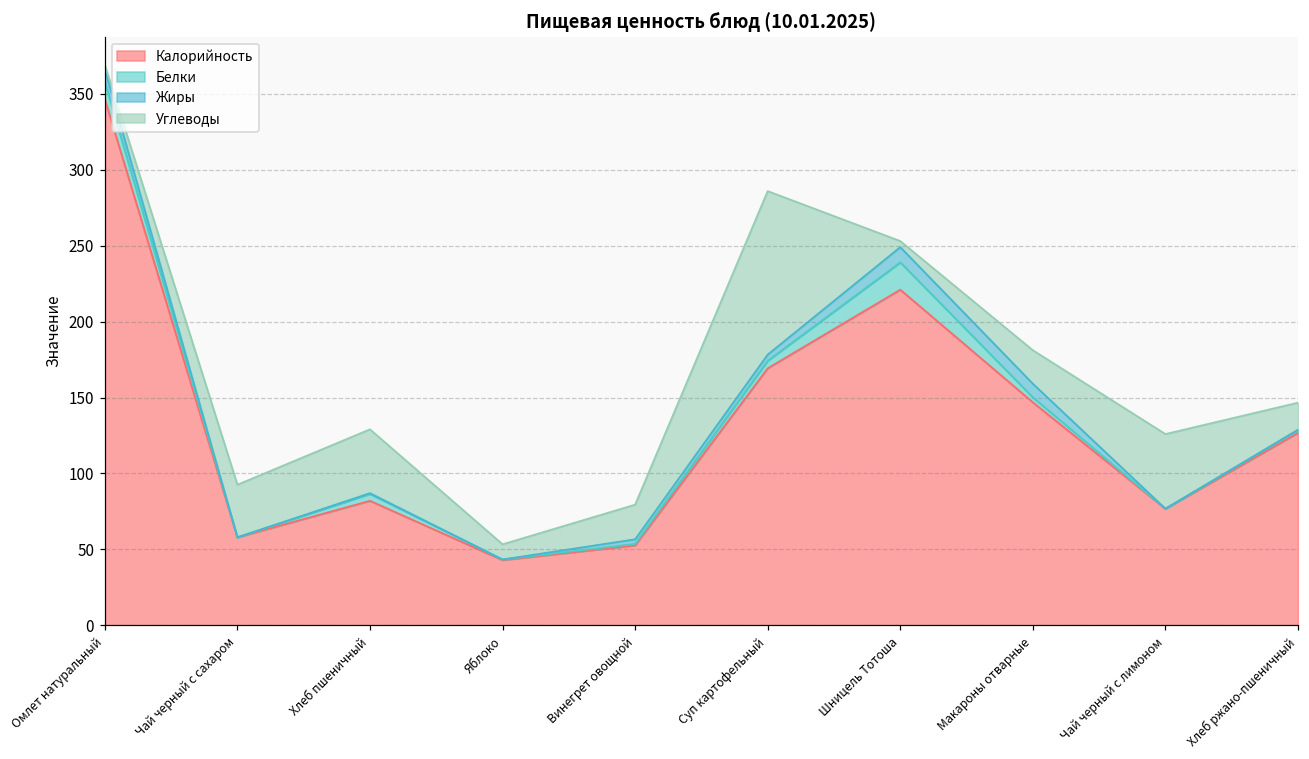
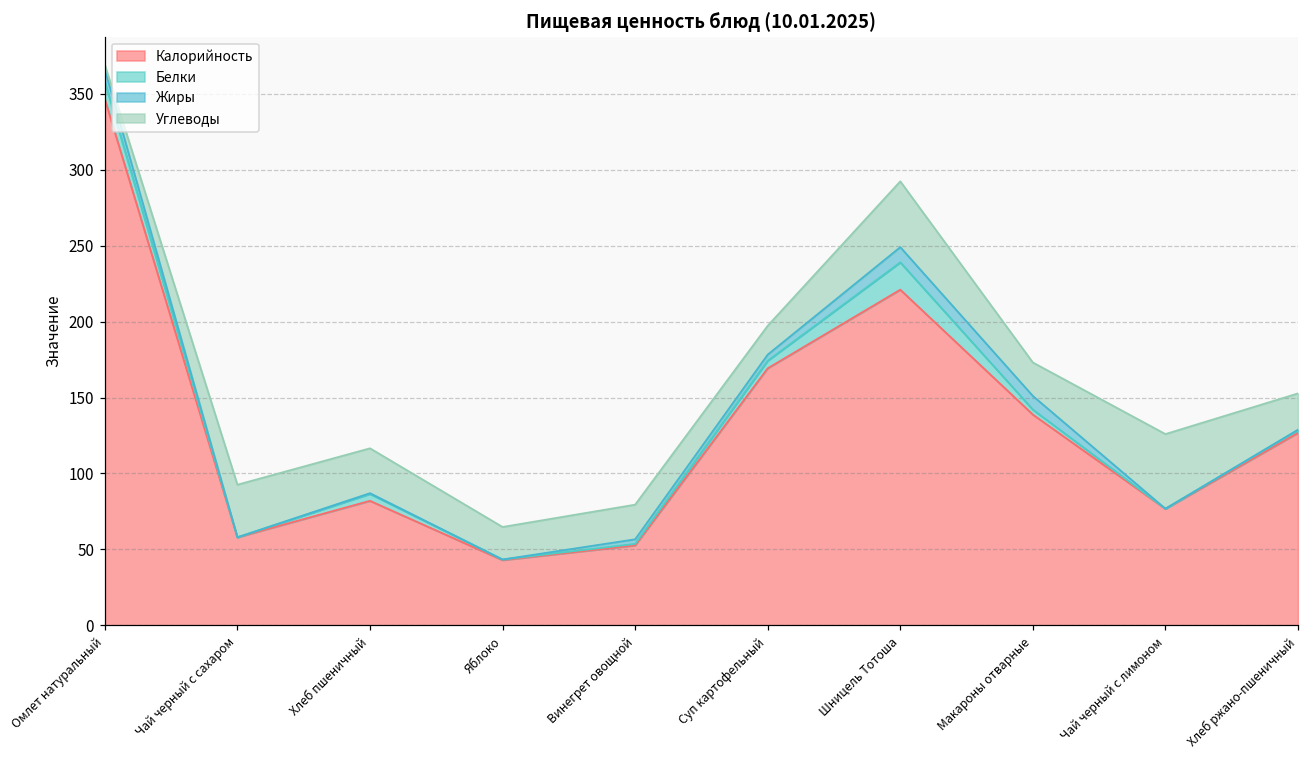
Углеводы, Хлеб пшеничный: 42 -> 30
Углеводы, Яблоко: 10 -> 21
Углеводы, Суп картофельный: 108 -> 19
Углеводы, Шницель Тотоша: 4 -> 43
Калорийность, Макароны отварные: 147 -> 139
Углеводы, Хлеб ржано-пшеничный: 18 -> 24
